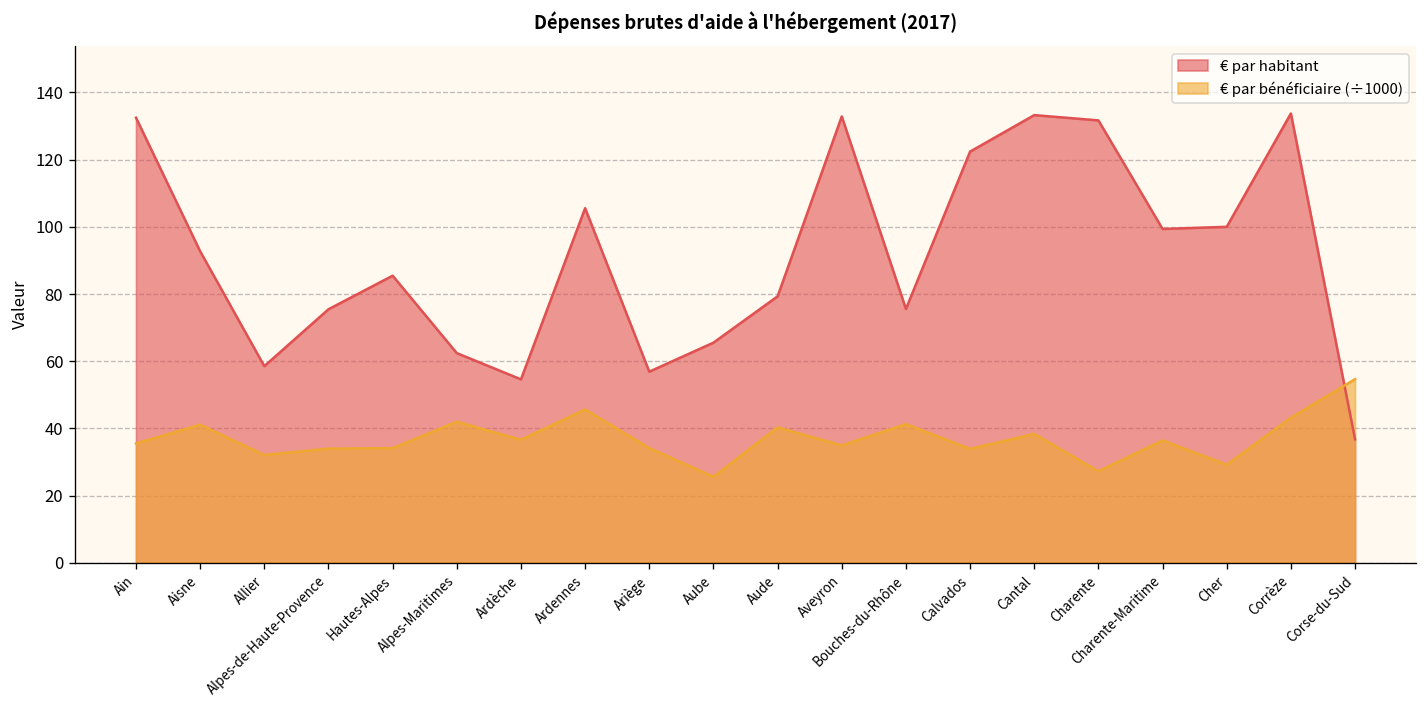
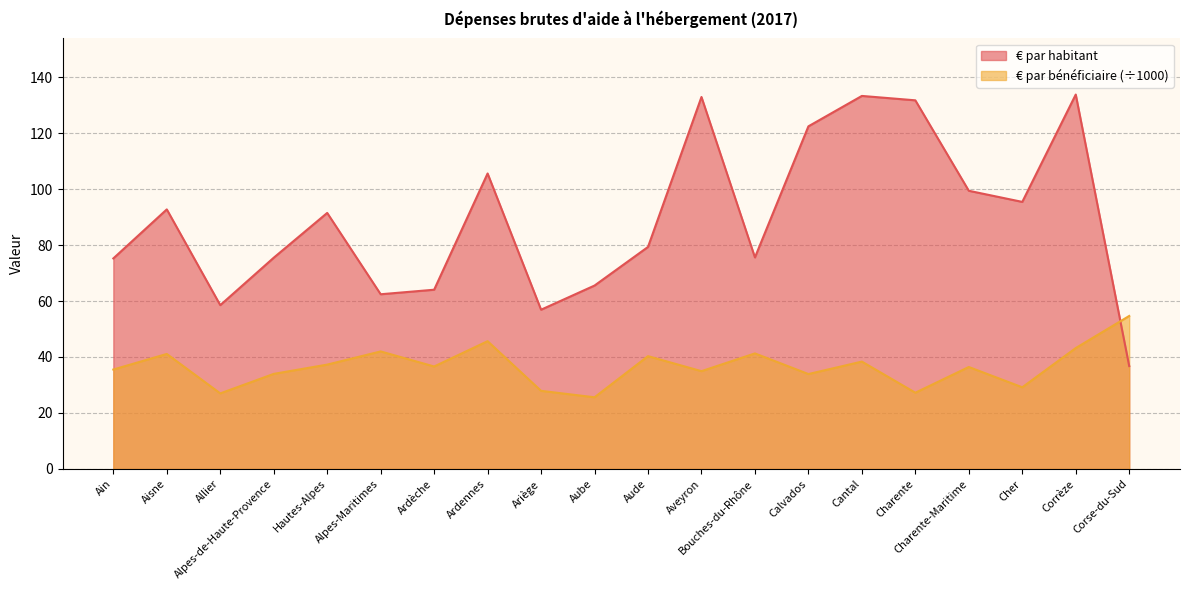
€ par habitant, Ain: 132 -> 75
€ par bénéficiaire (÷1000), Allier: 32 -> 27
€ par habitant, Hautes-Alpes: 85 -> 91
€ par bénéficiaire (÷1000), Hautes-Alpes: 34 -> 37
€ par habitant, Ardèche: 55 -> 64
€ par bénéficiaire (÷1000), Ariège: 34 -> 28
€ par habitant, Cher: 100 -> 95
